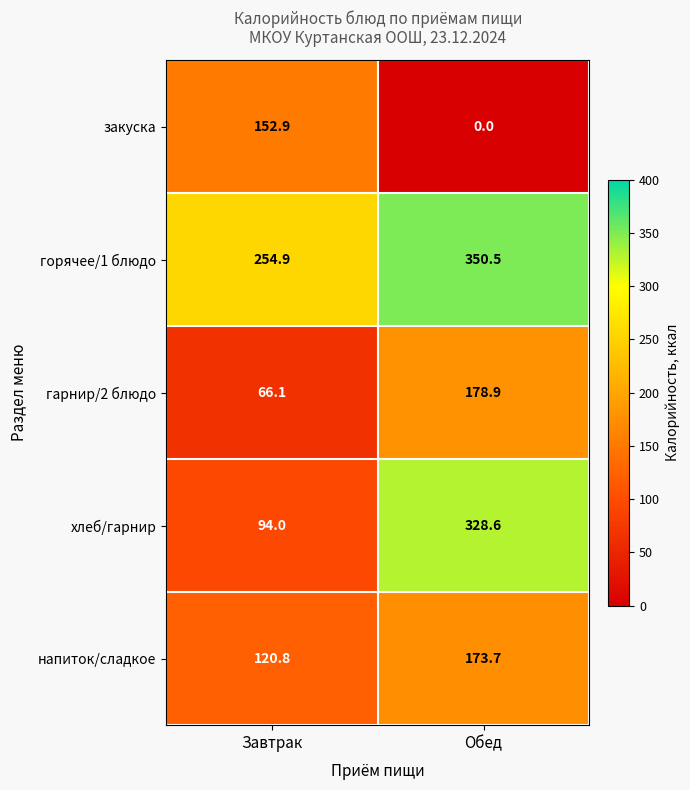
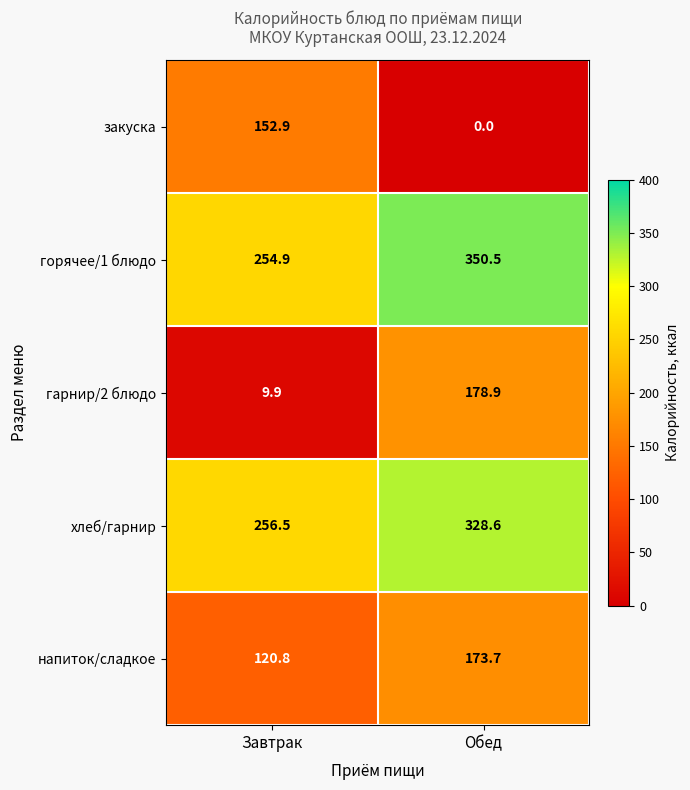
гарнир/2 блюдо, Завтрак: 66.1 -> 9.9
хлеб/гарнир, Завтрак: 94.0 -> 256.5
